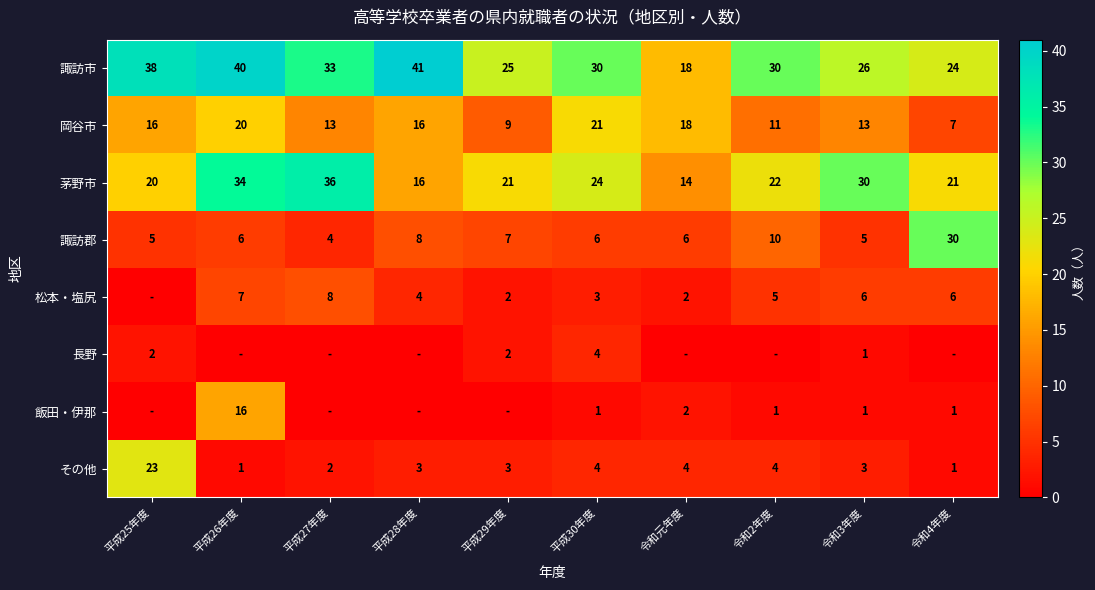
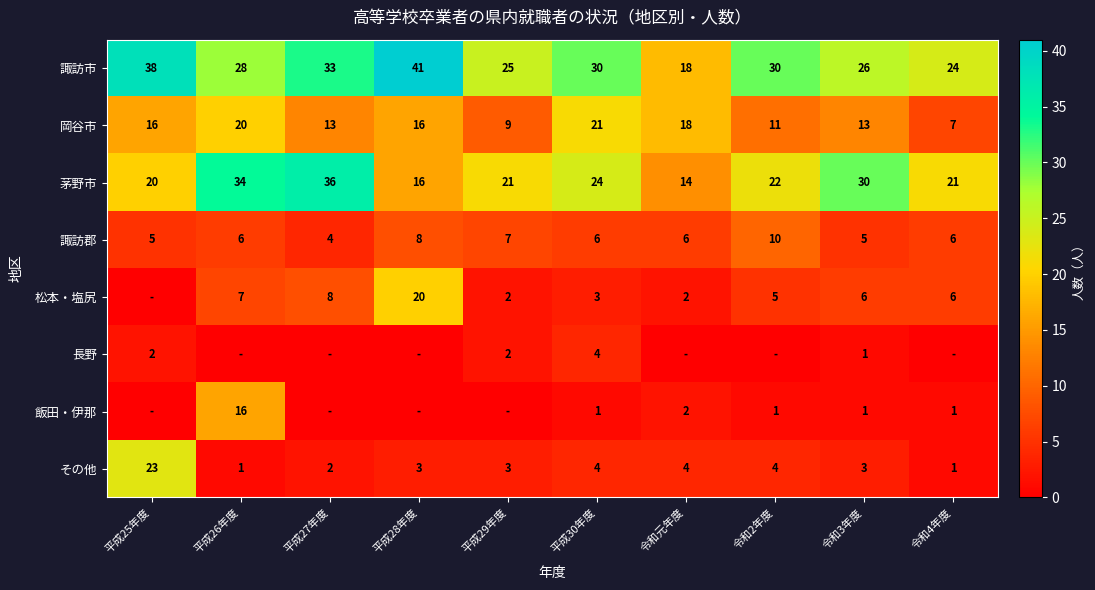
諏訪市, 平成26年度: 40 -> 28
諏訪郡, 令和4年度: 30 -> 6
松本・塩尻, 平成28年度: 4 -> 20
